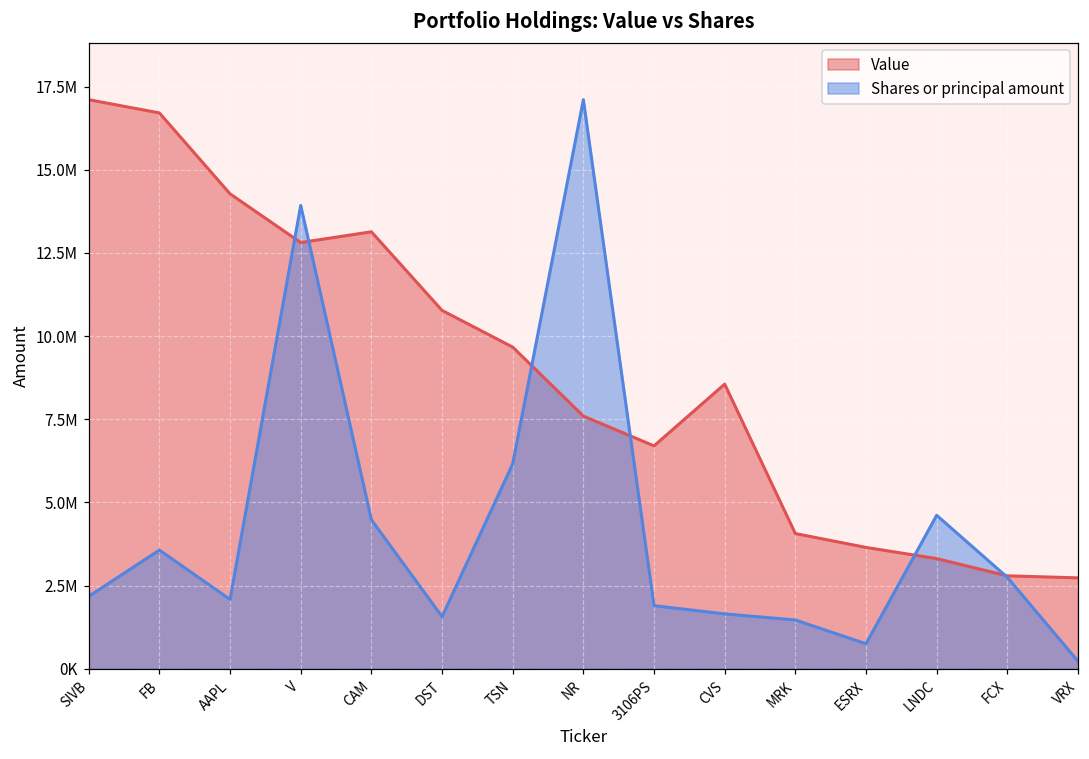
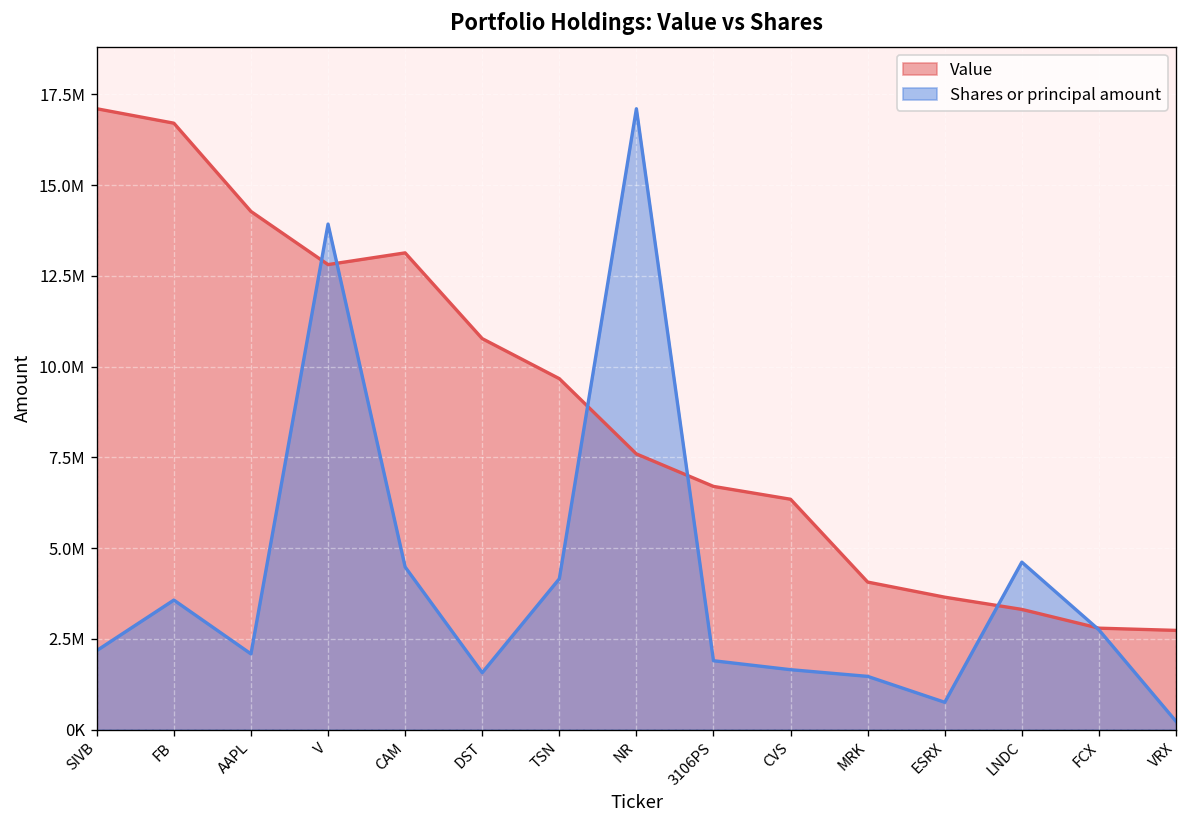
Shares or principal amount, TSN: 6200000 -> 4200000
Value, CVS: 8600000 -> 6300000
